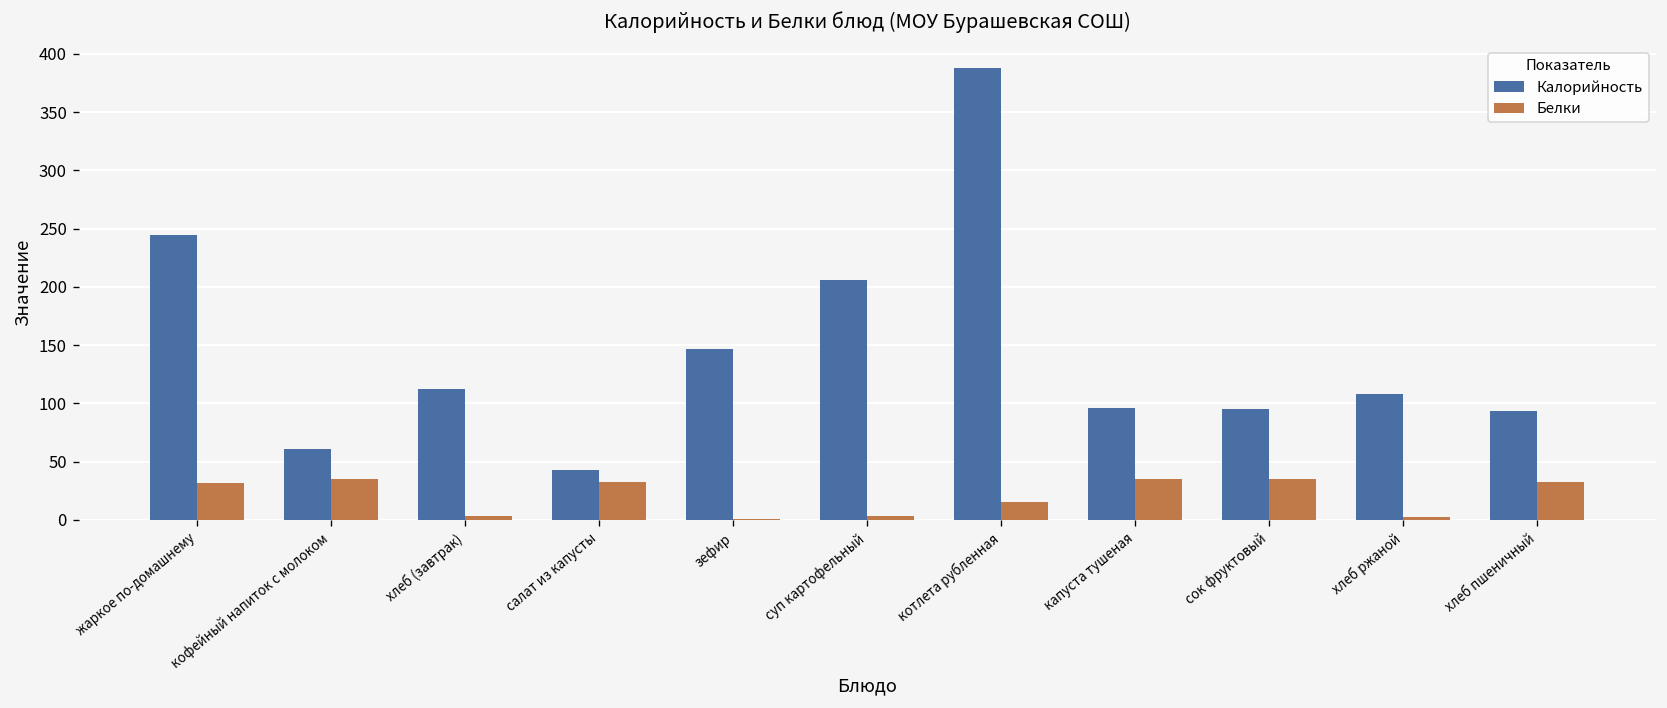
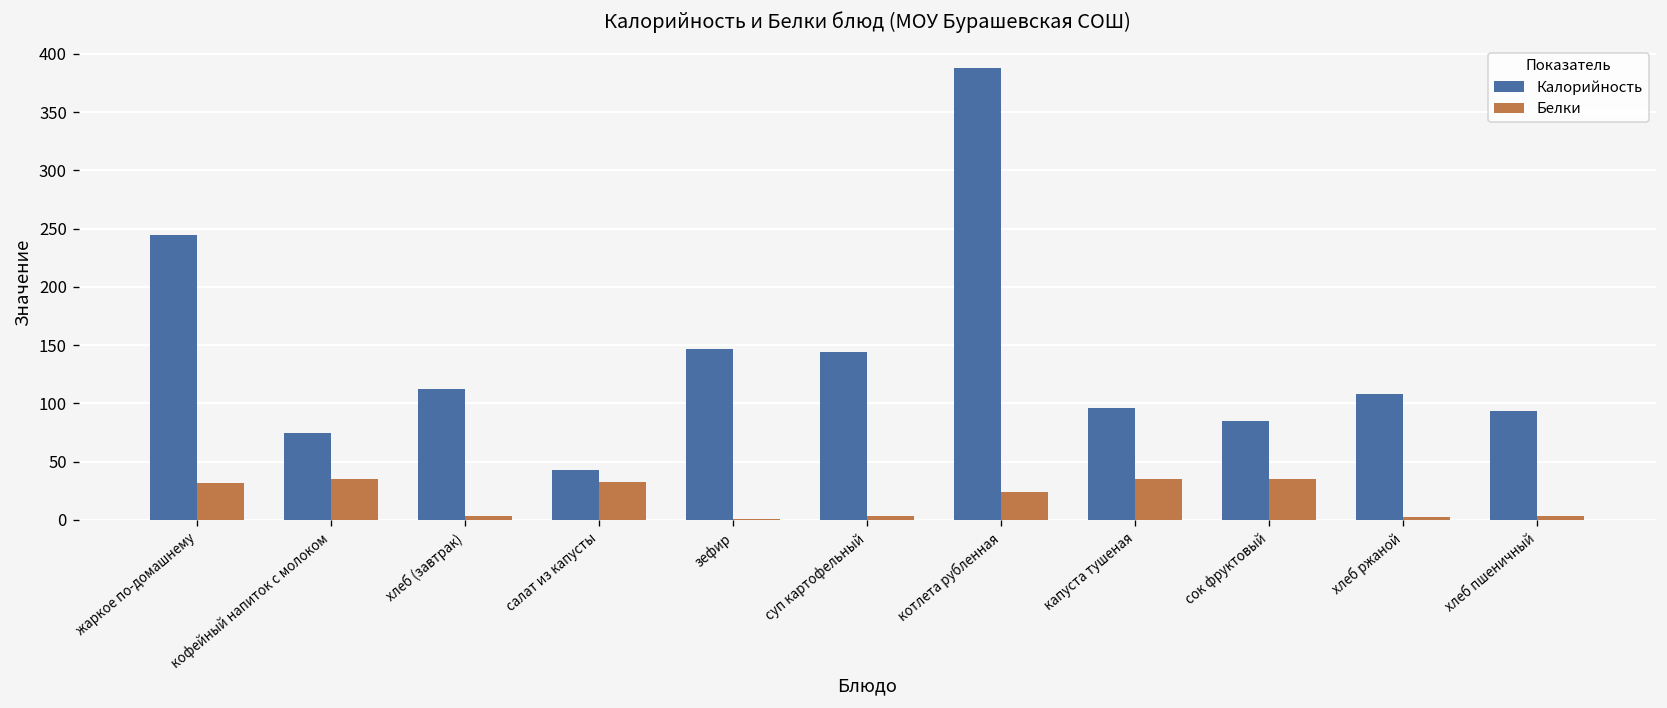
Калорийность, кофейный напиток с молоком: 60 -> 70
Калорийность, суп картофельный: 210 -> 140
Белки, котлета рубленная: 15 -> 24
Калорийность, сок фруктовый: 100 -> 80
Белки, хлеб пшеничный: 30 -> 0
